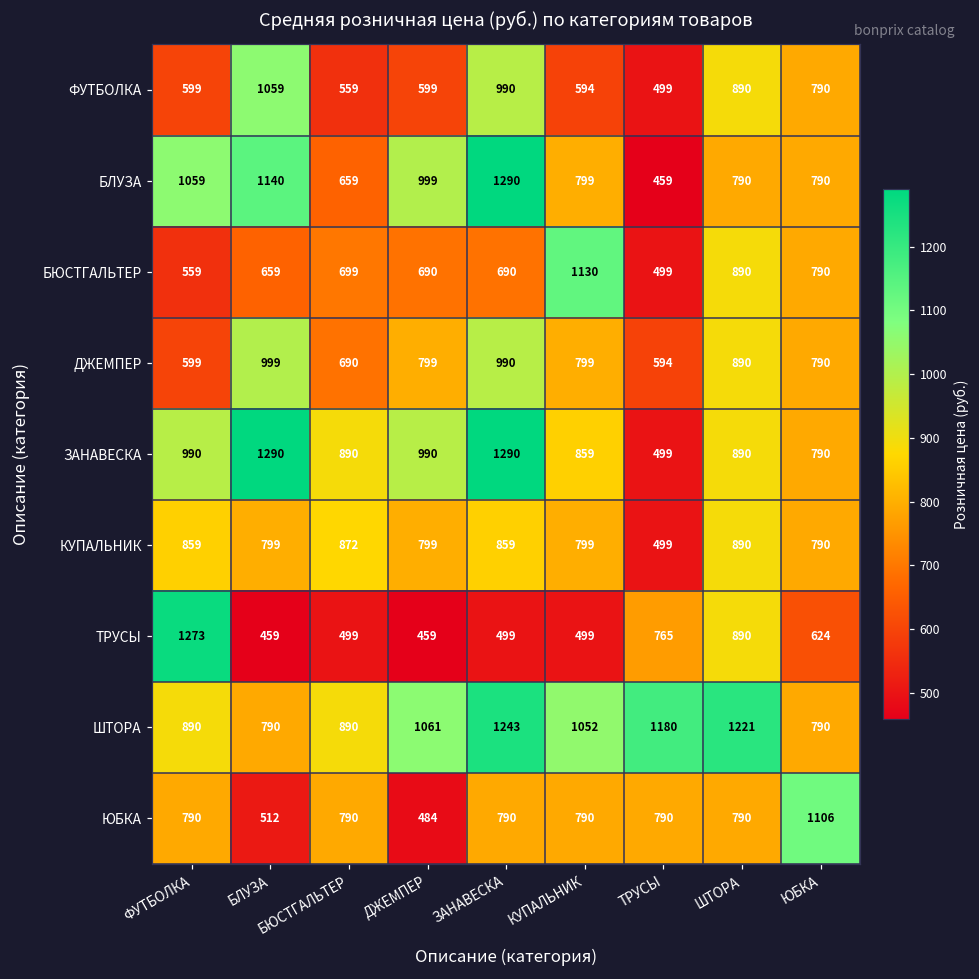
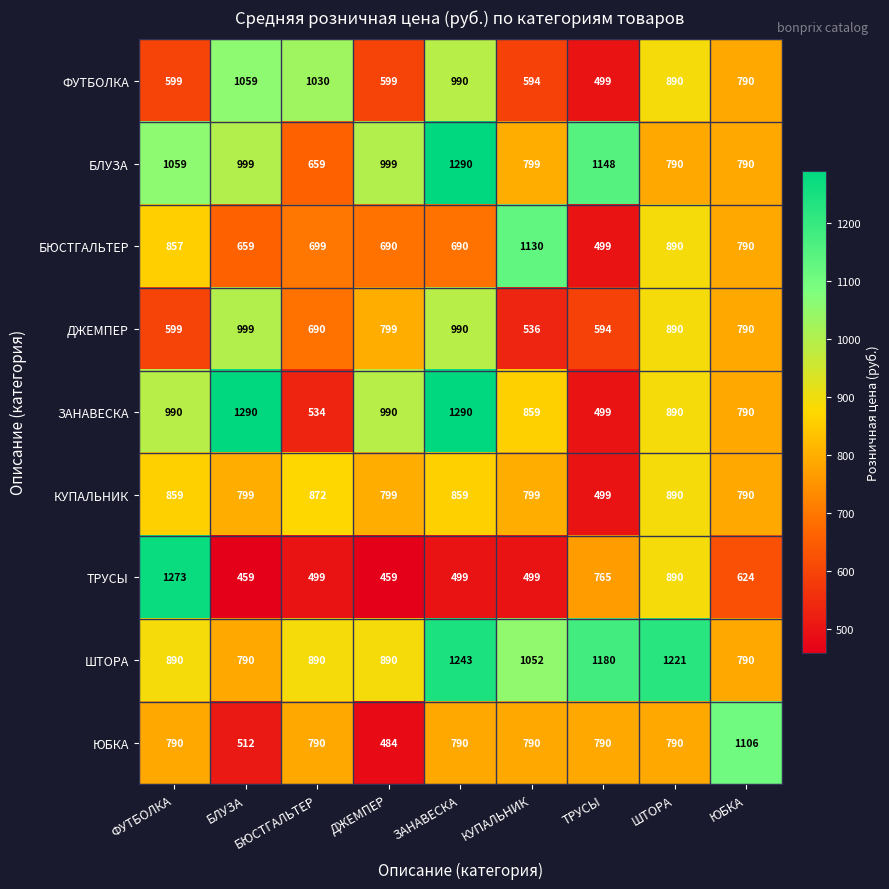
ФУТБОЛКА, БЮСТГАЛЬТЕР: 559 -> 1030
БЛУЗА, БЛУЗА: 1140 -> 999
БЛУЗА, ТРУСЫ: 459 -> 1148
БЮСТГАЛЬТЕР, ФУТБОЛКА: 559 -> 857
ДЖЕМПЕР, КУПАЛЬНИК: 799 -> 536
ЗАНАВЕСКА, БЮСТГАЛЬТЕР: 890 -> 534
ШТОРА, ДЖЕМПЕР: 1061 -> 890
